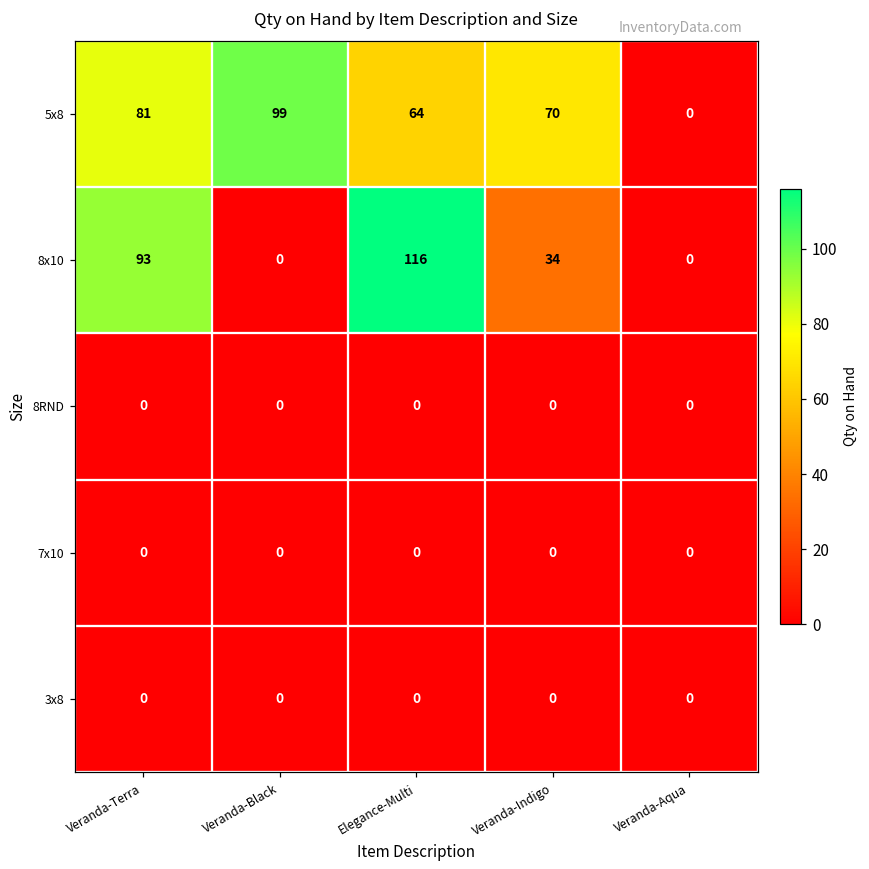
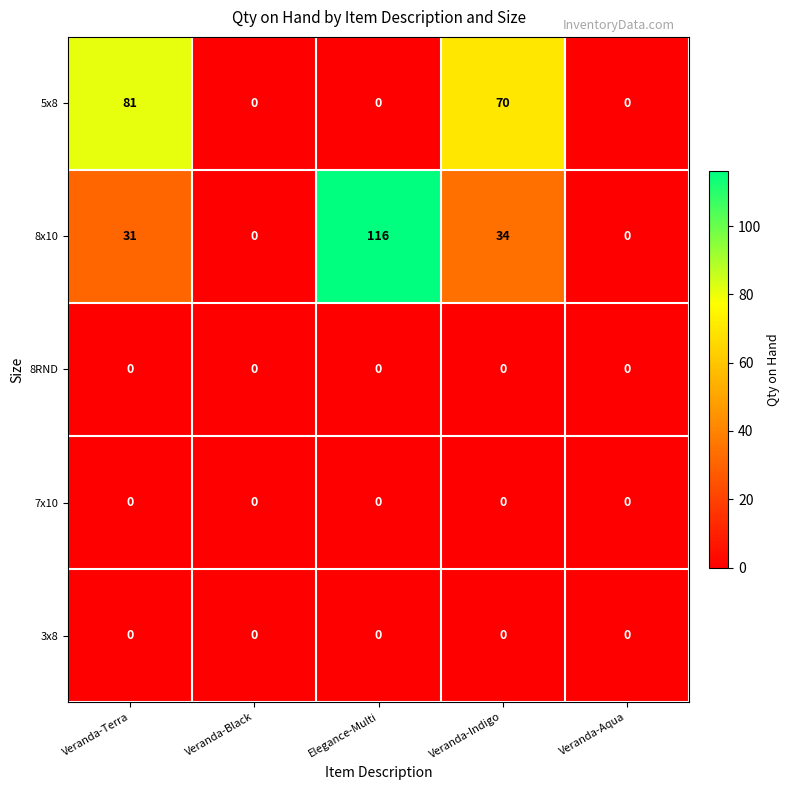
5x8, Veranda-Black: 99 -> 0
5x8, Elegance-Multi: 64 -> 0
8x10, Veranda-Terra: 93 -> 31
